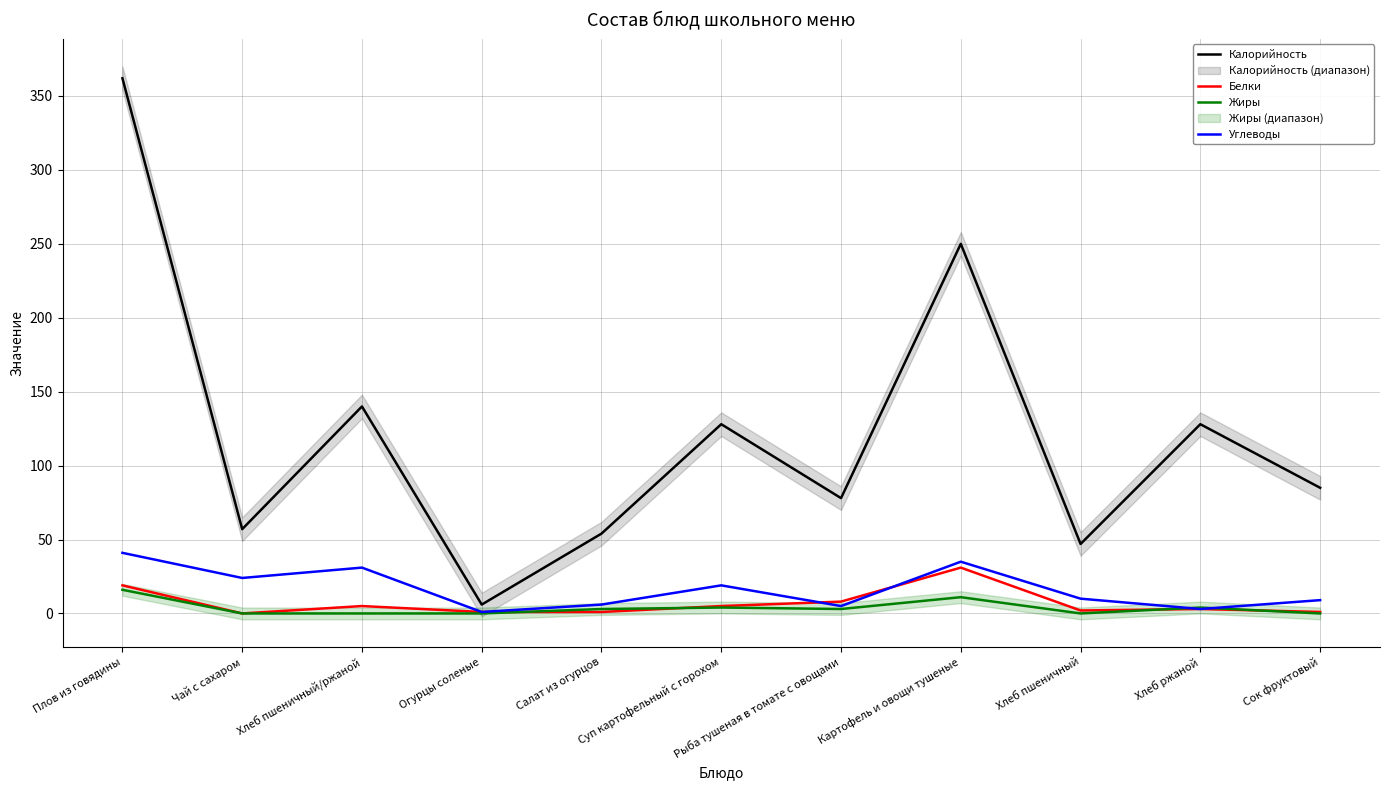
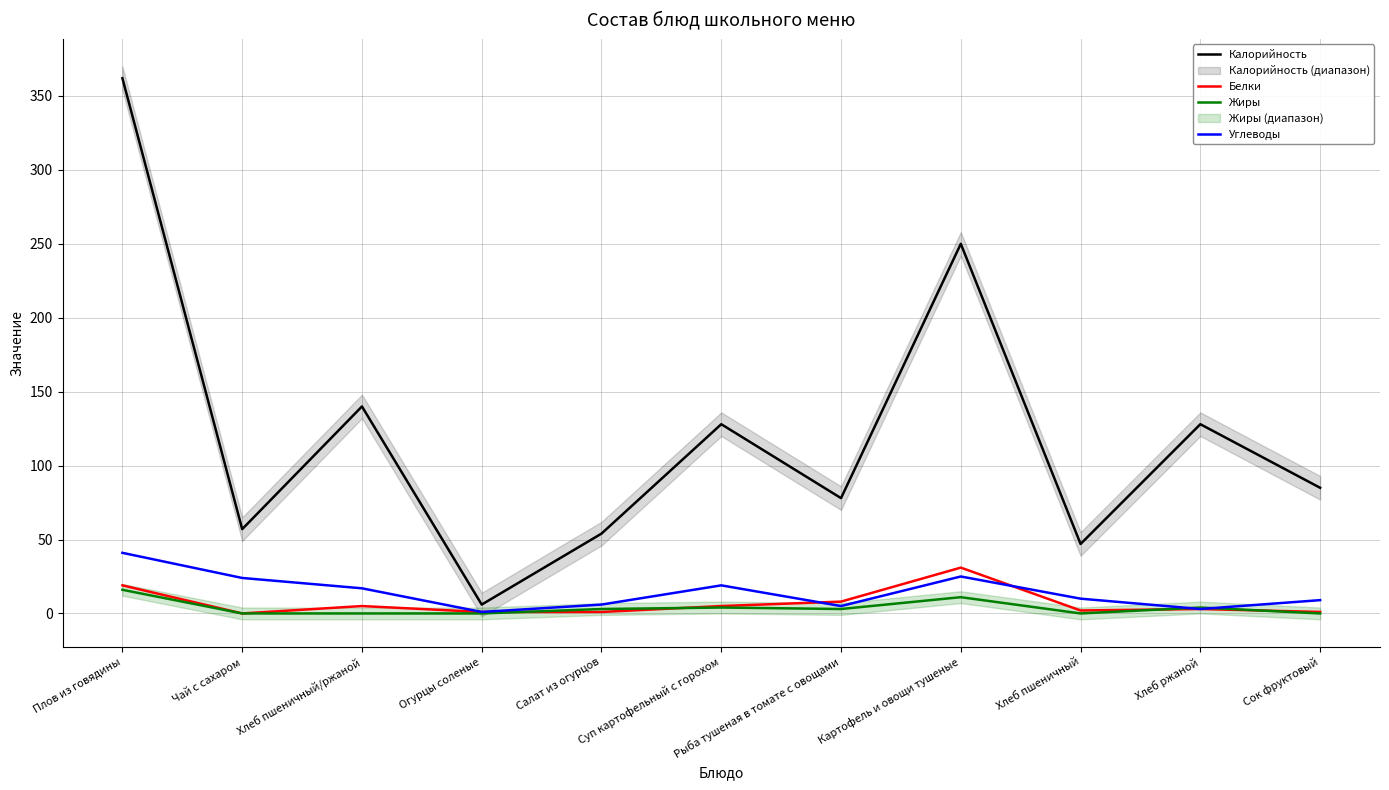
Углеводы, Хлеб пшеничный/ржаной: 31 -> 17
Углеводы, Картофель и овощи тушеные: 35 -> 25
